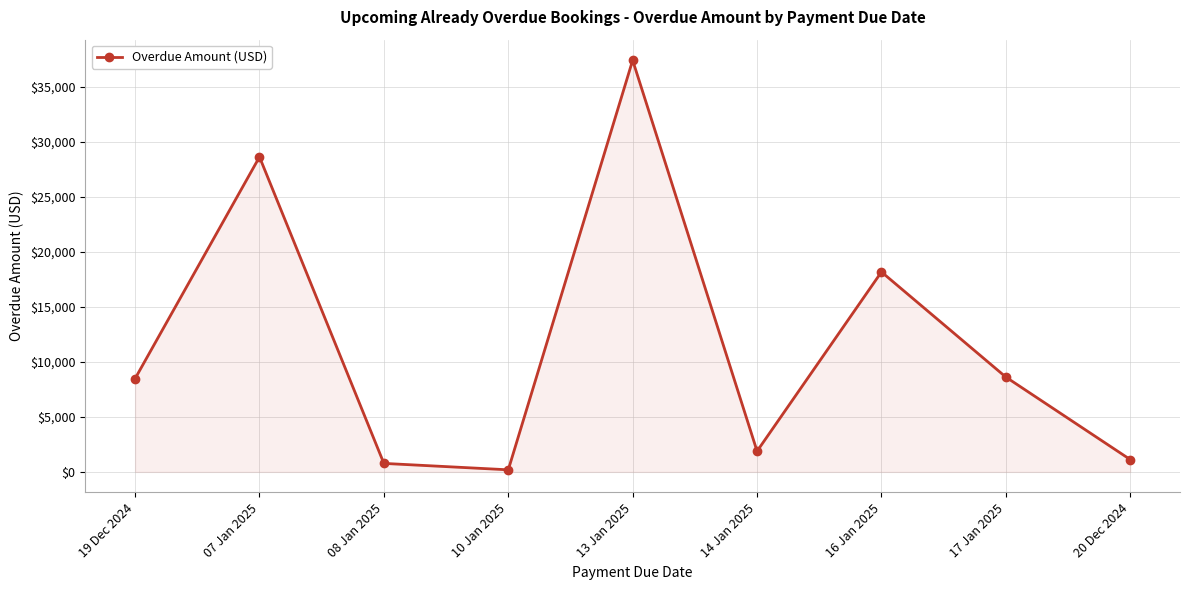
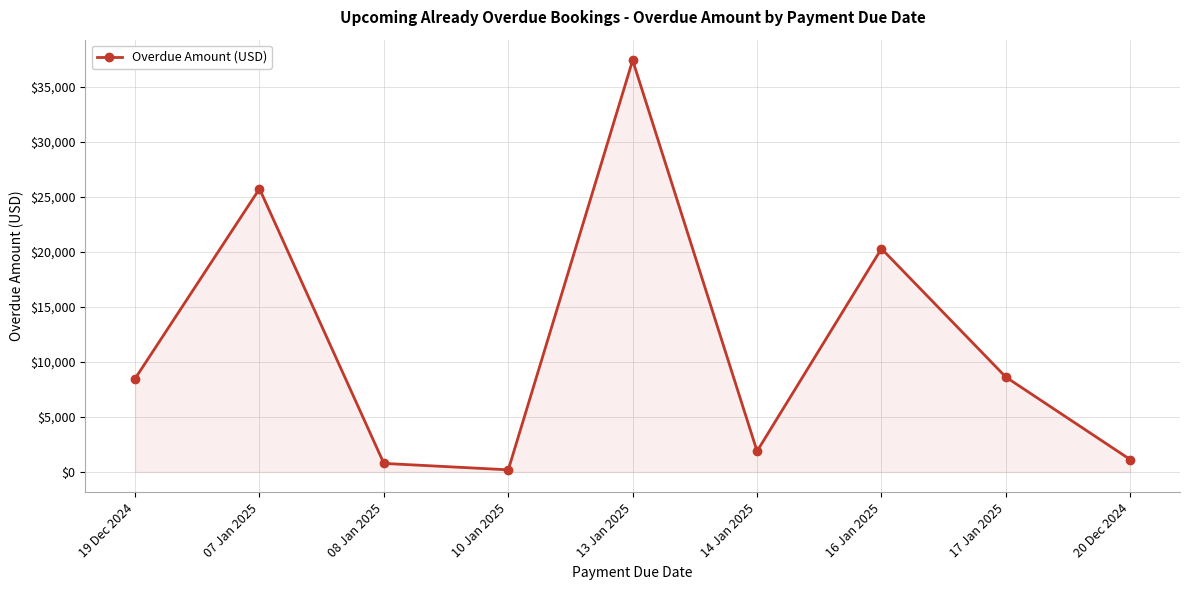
07 Jan 2025: $28,600 -> $25,700
16 Jan 2025: $18,200 -> $20,300
